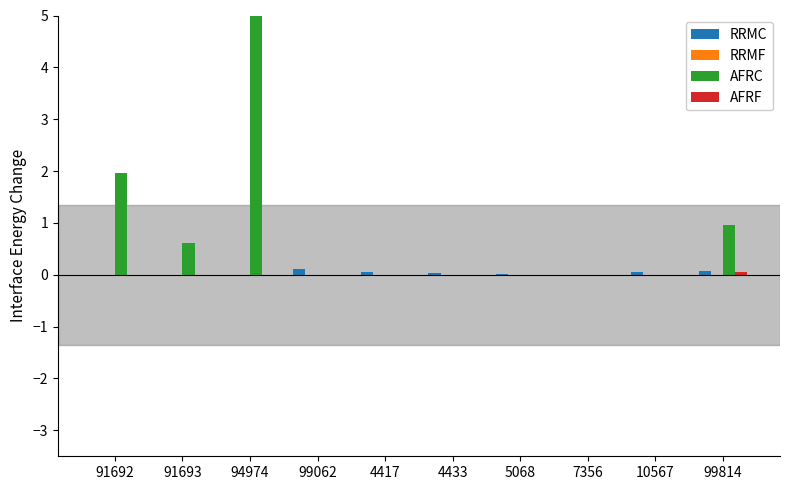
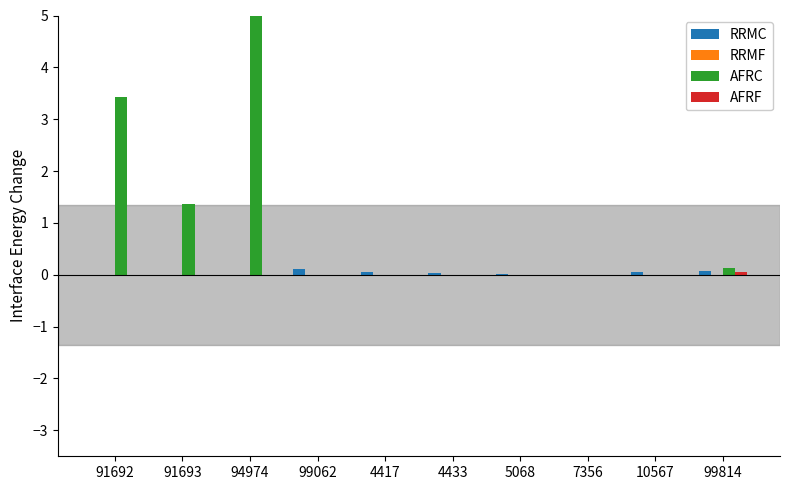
AFRC, 91692: 2.0 -> 3.4
AFRC, 91693: 0.6 -> 1.4
AFRC, 99814: 1.0 -> 0.1
